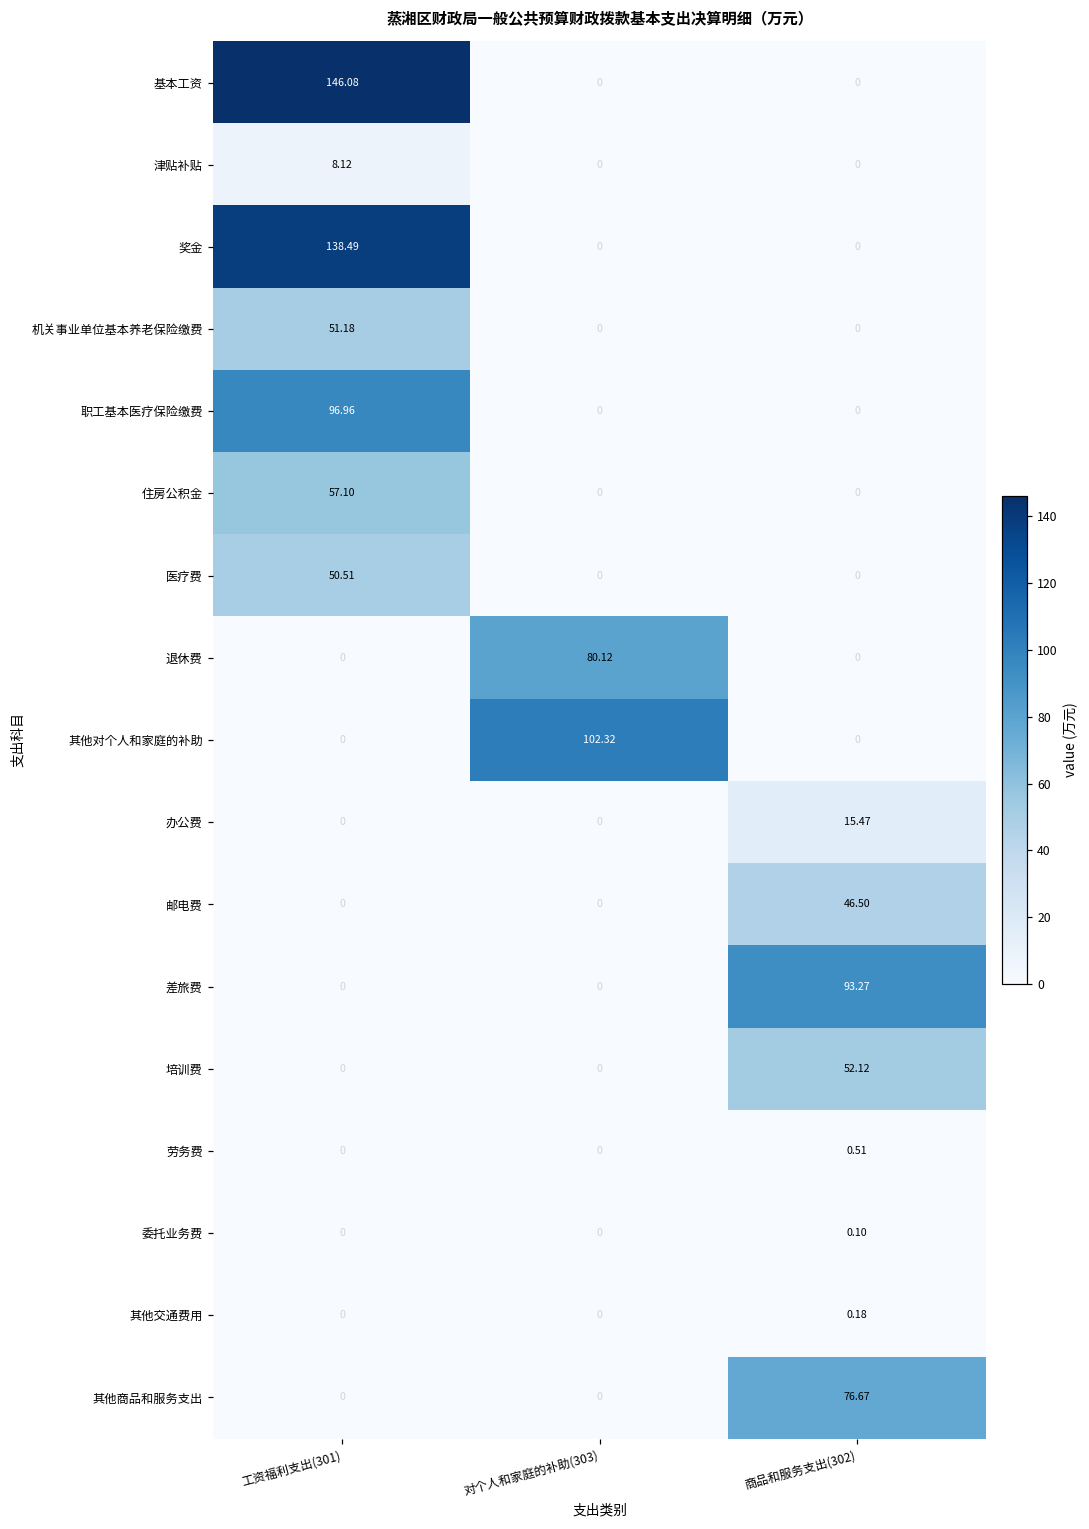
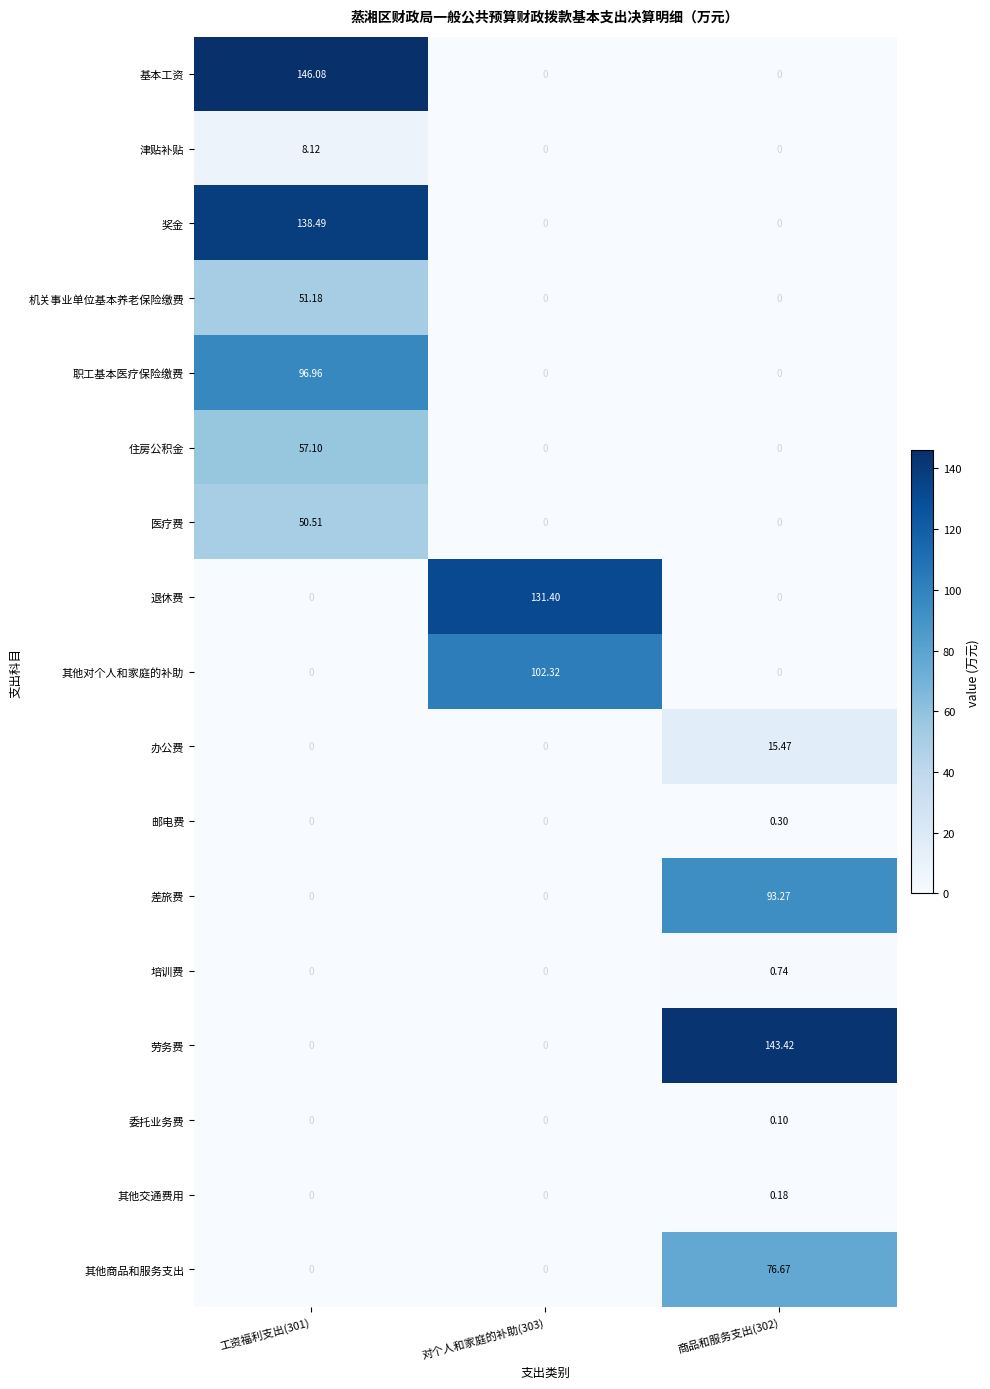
退休费, 对个人和家庭的补助(303): 80.12 -> 131.40
邮电费, 商品和服务支出(302): 46.50 -> 0.30
培训费, 商品和服务支出(302): 52.12 -> 0.74
劳务费, 商品和服务支出(302): 0.51 -> 143.42
